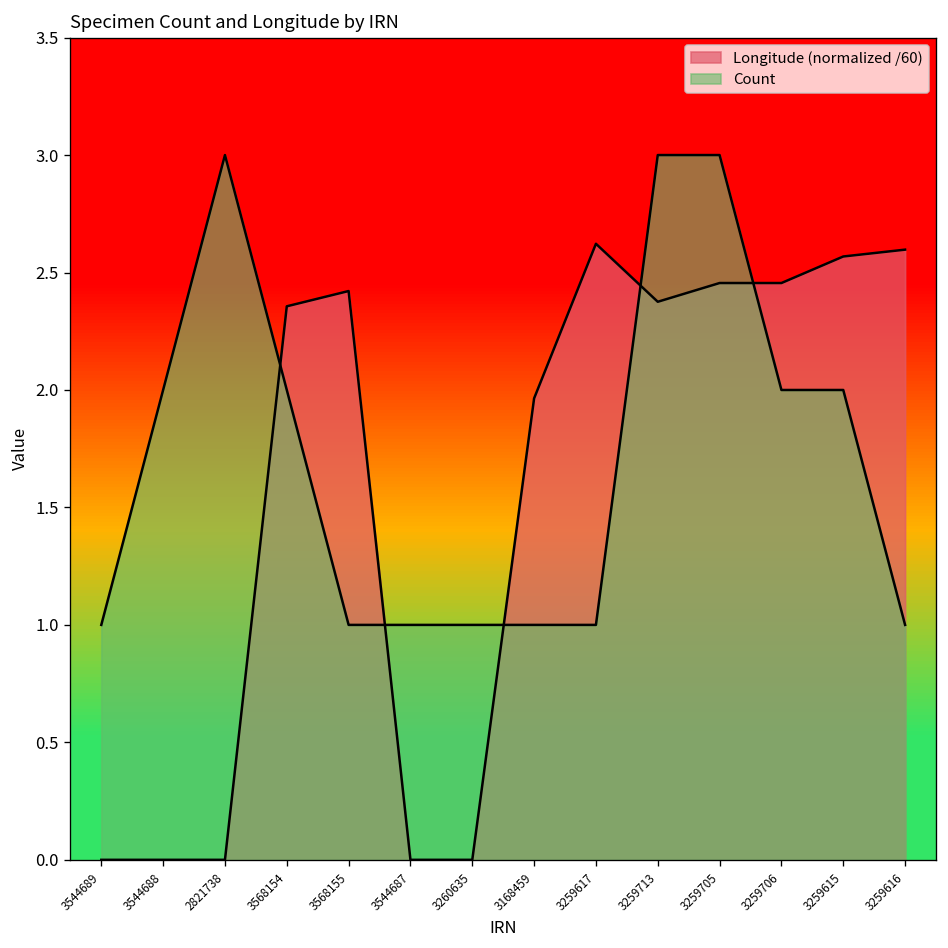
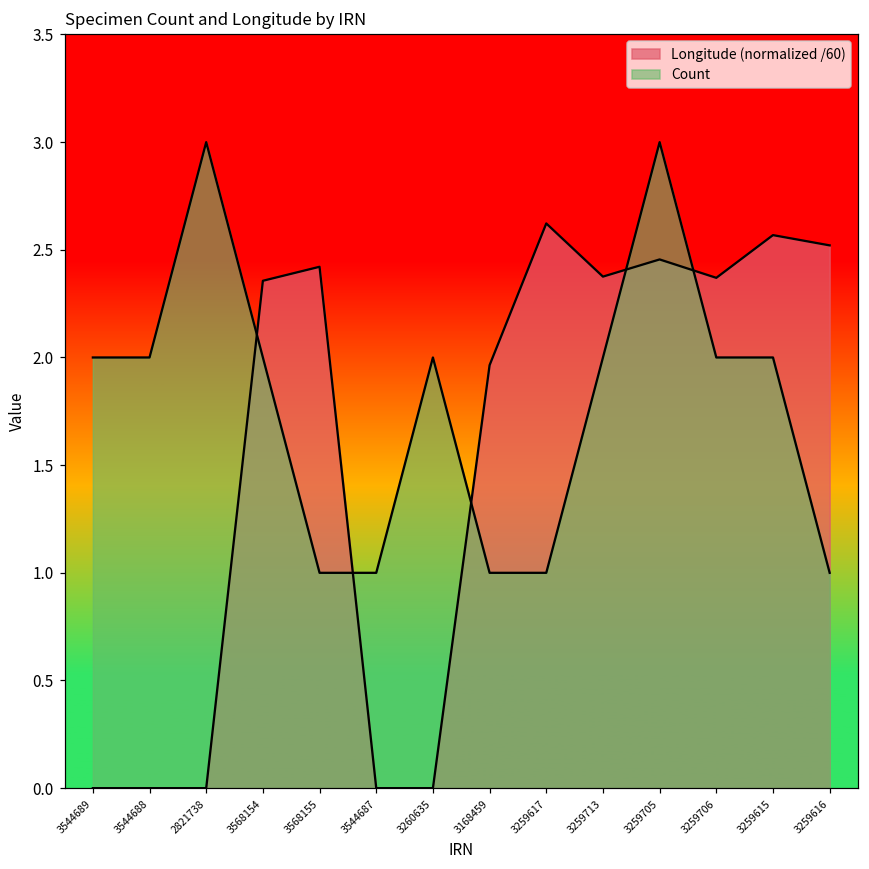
Count, 3544689: 1 -> 2
Count, 3260635: 1 -> 2
Count, 3259713: 3 -> 2
Longitude (normalized /60), 3259706: 2.46 -> 2.37
Longitude (normalized /60), 3259616: 2.60 -> 2.52
